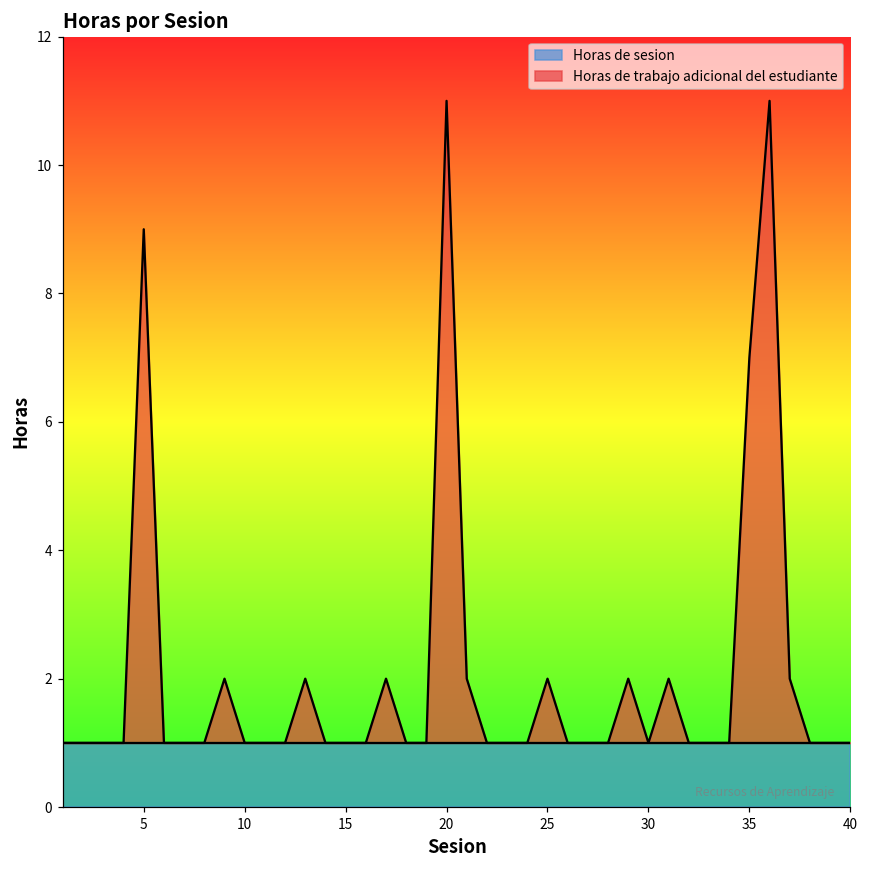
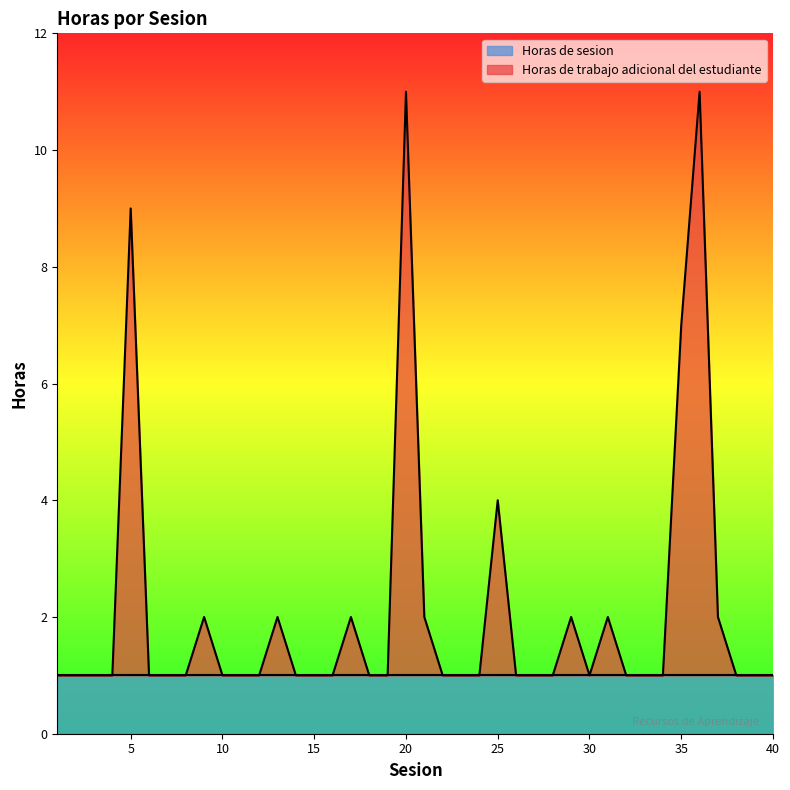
Horas de trabajo adicional del estudiante, 25: 2.0 -> 4.0
